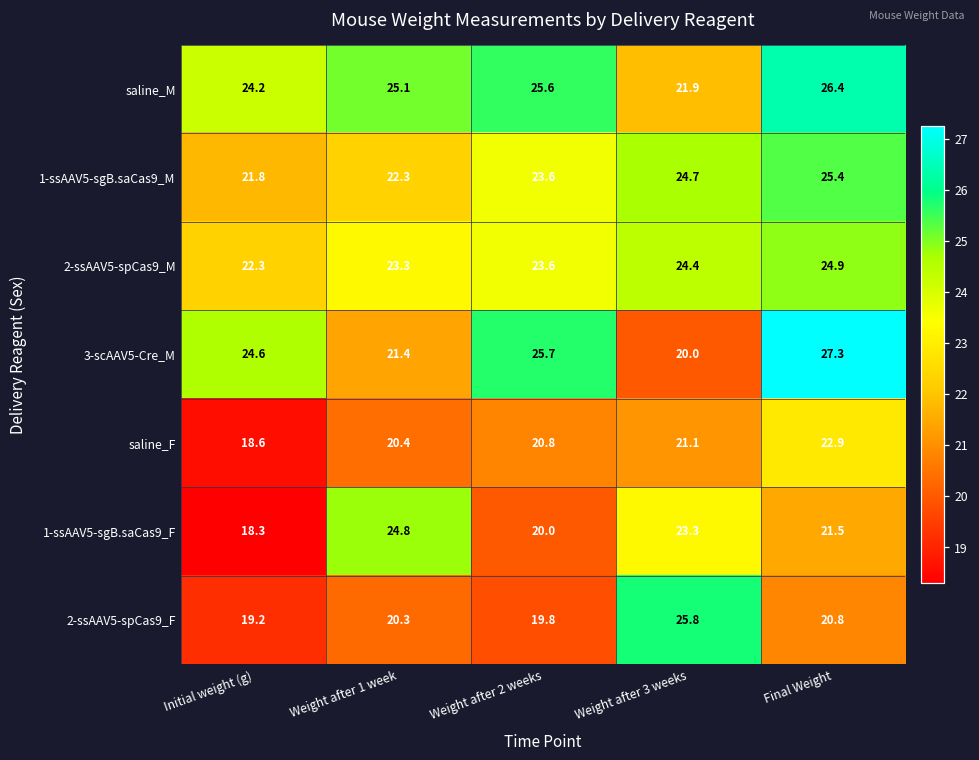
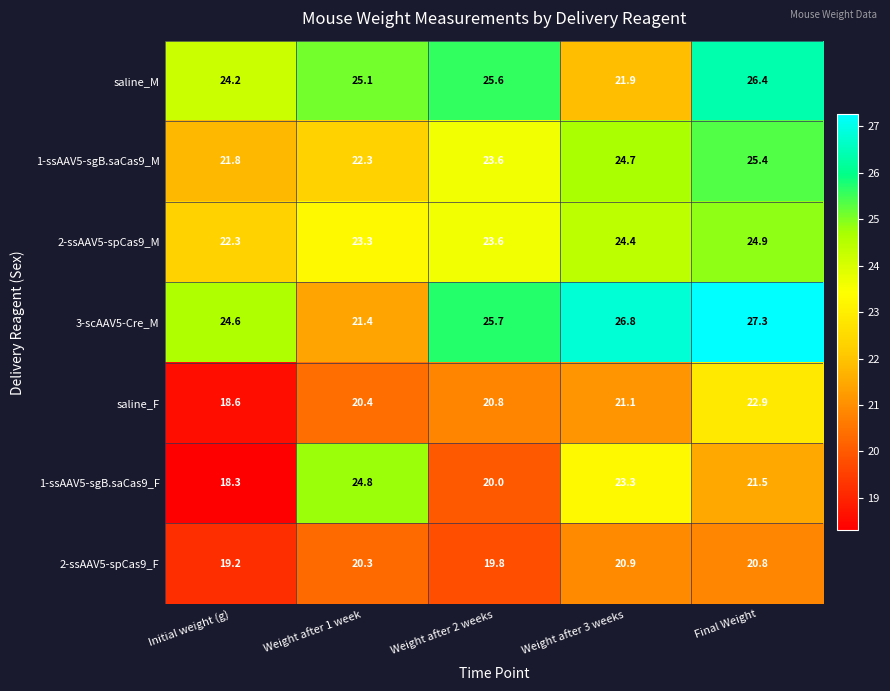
3-scAAV5-Cre_M, Weight after 3 weeks: 20.0 -> 26.8
2-ssAAV5-spCas9_F, Weight after 3 weeks: 25.8 -> 20.9
